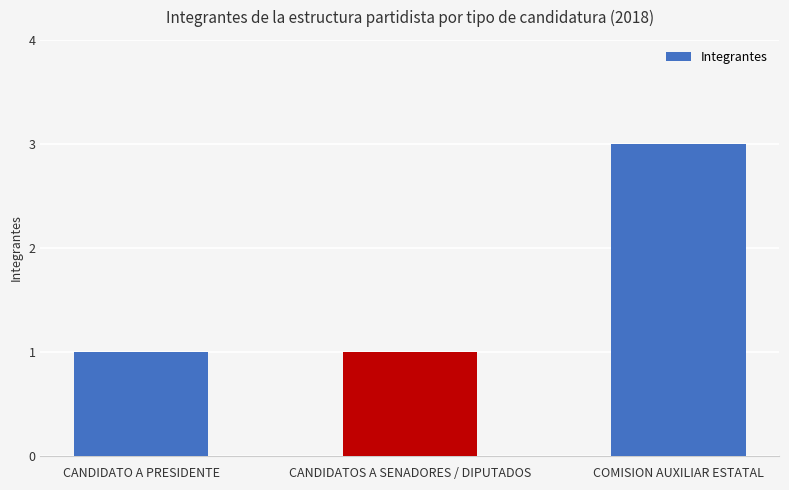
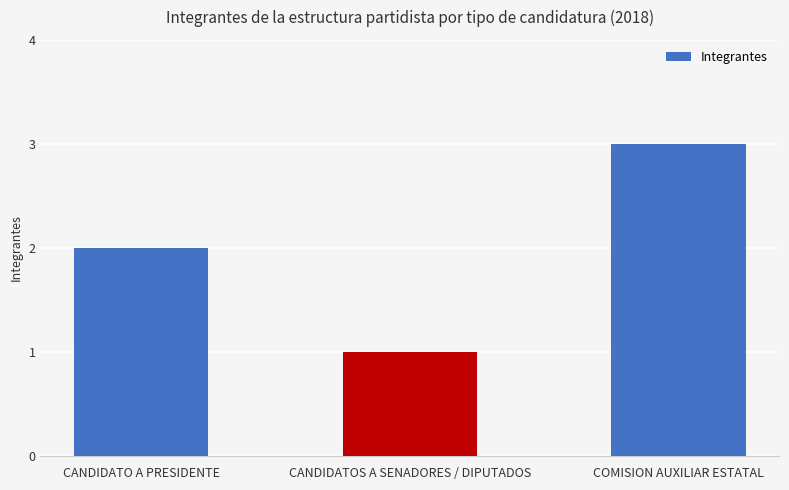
CANDIDATO A PRESIDENTE: 1 -> 2
